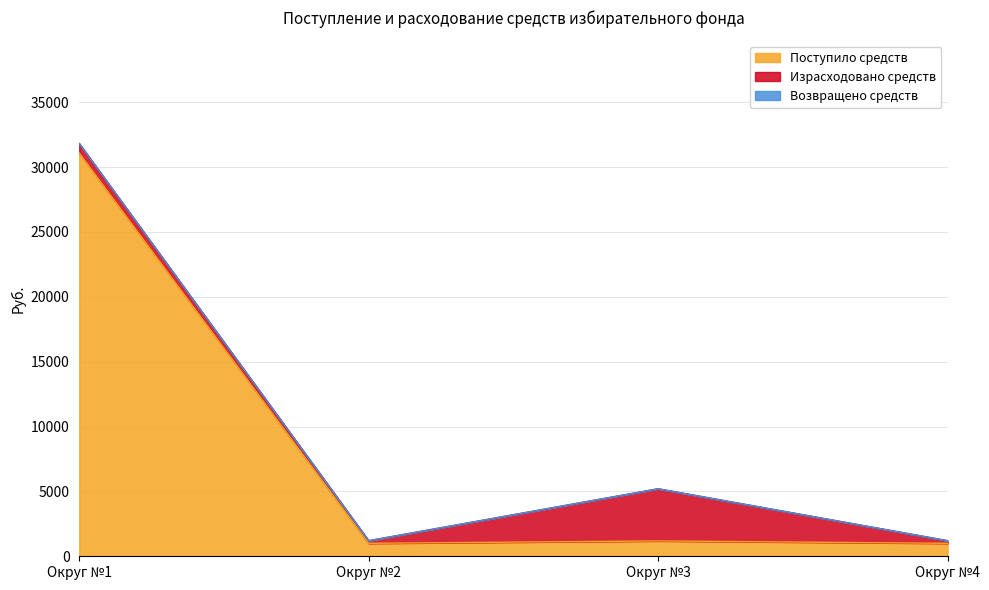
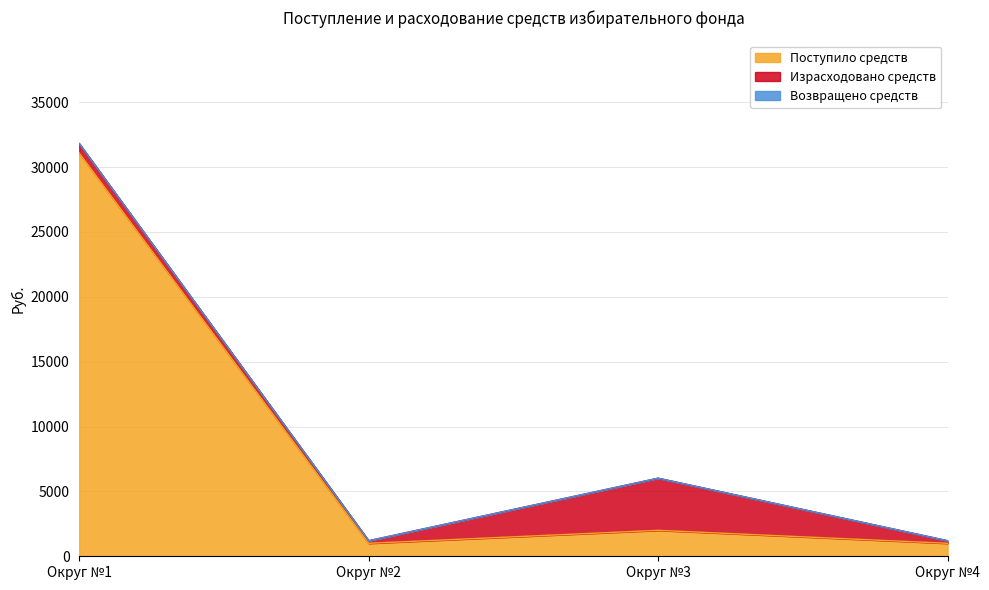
Поступило средств, Округ №3: 1200 -> 2000
